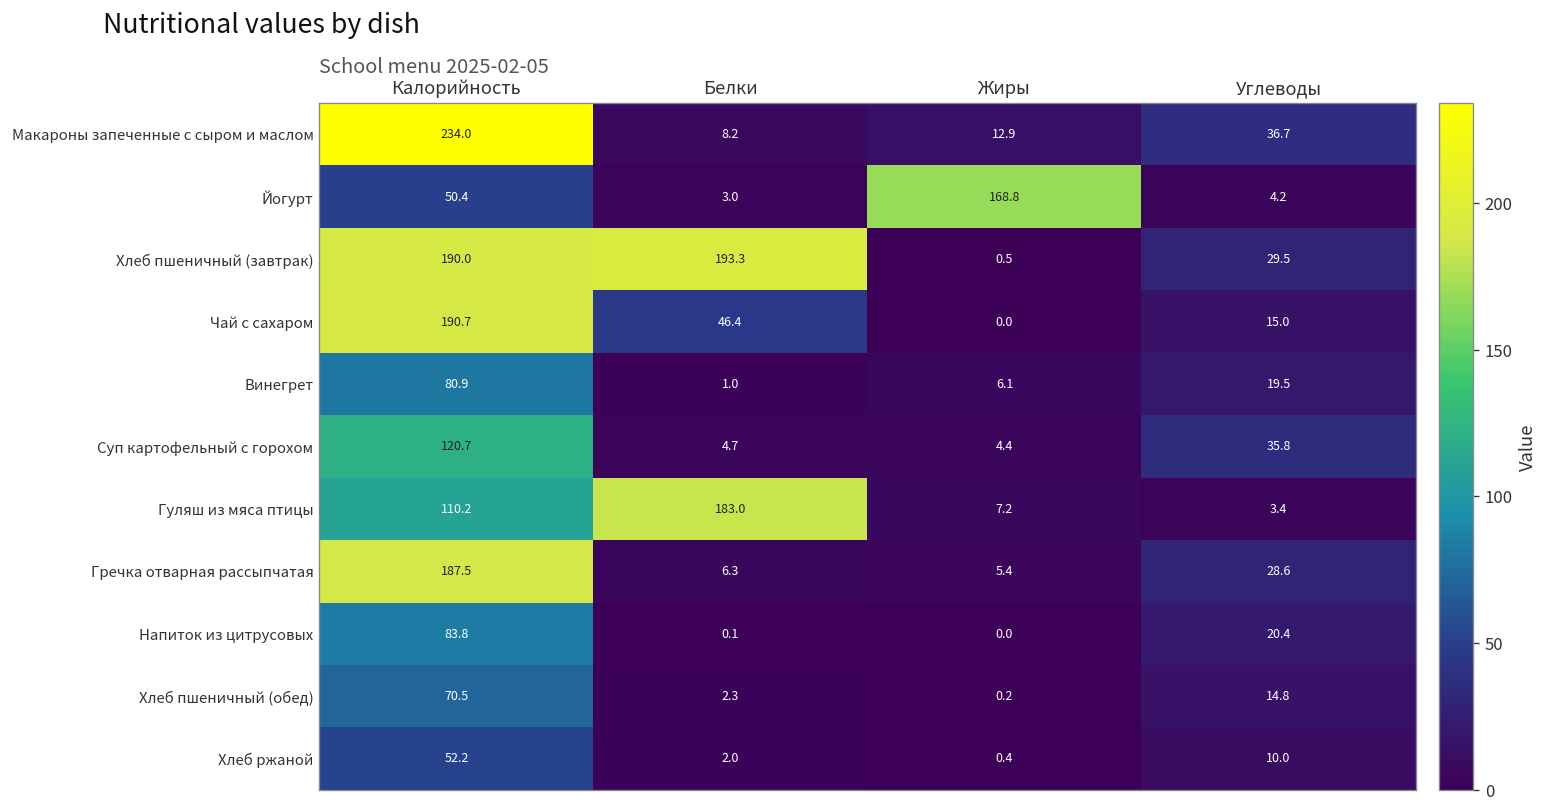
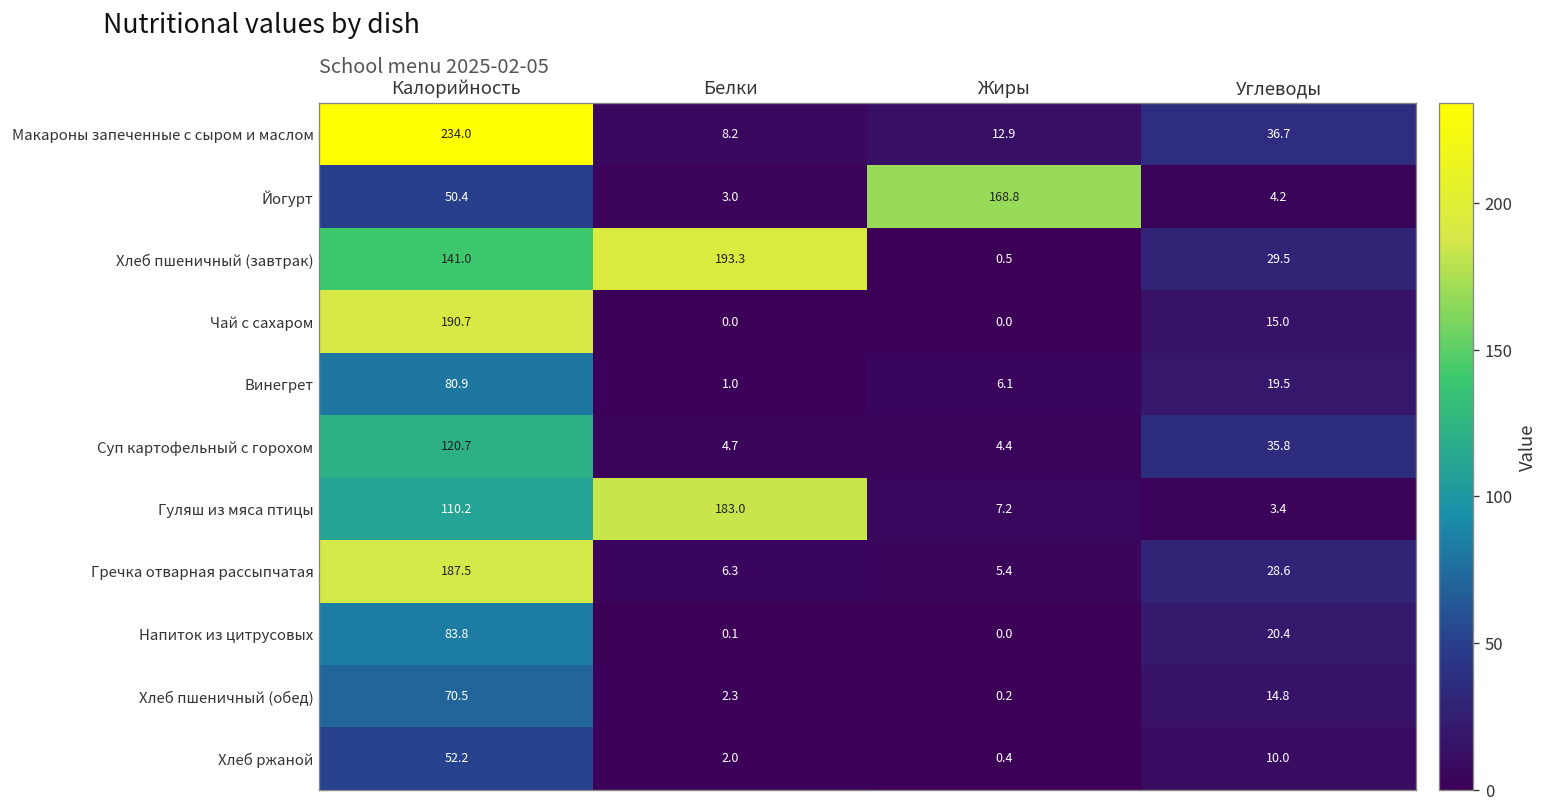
Хлеб пшеничный (завтрак), Калорийность: 190.0 -> 141.0
Чай с сахаром, Белки: 46.4 -> 0.0
